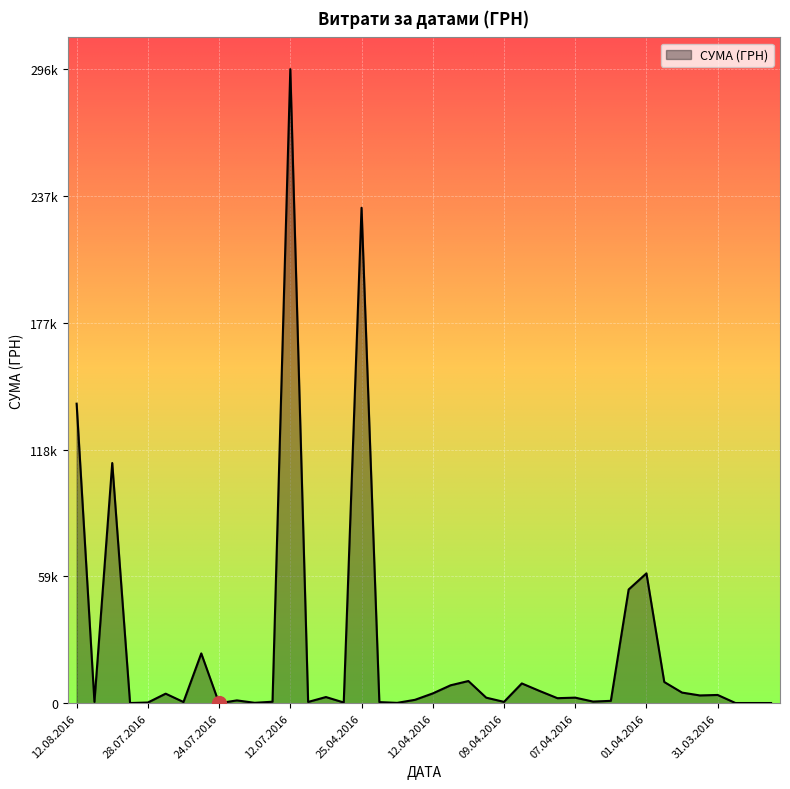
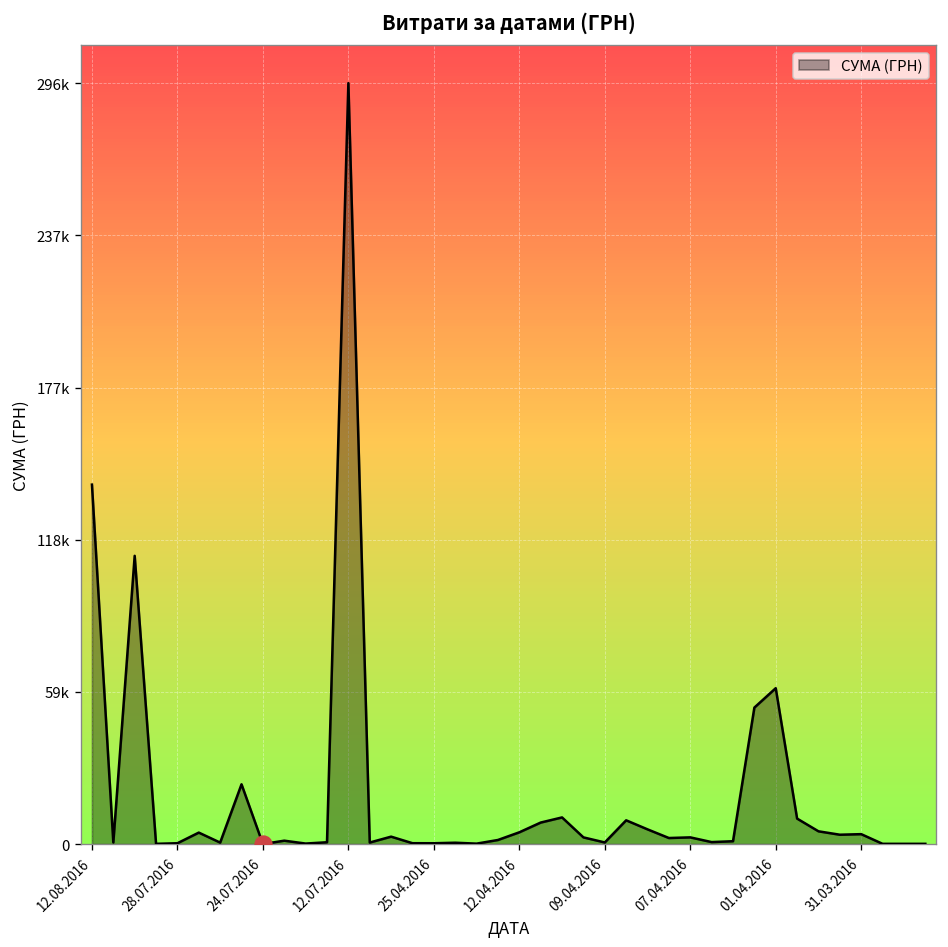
СУМА (ГРН), 25.04.2016: 231000 -> 0
